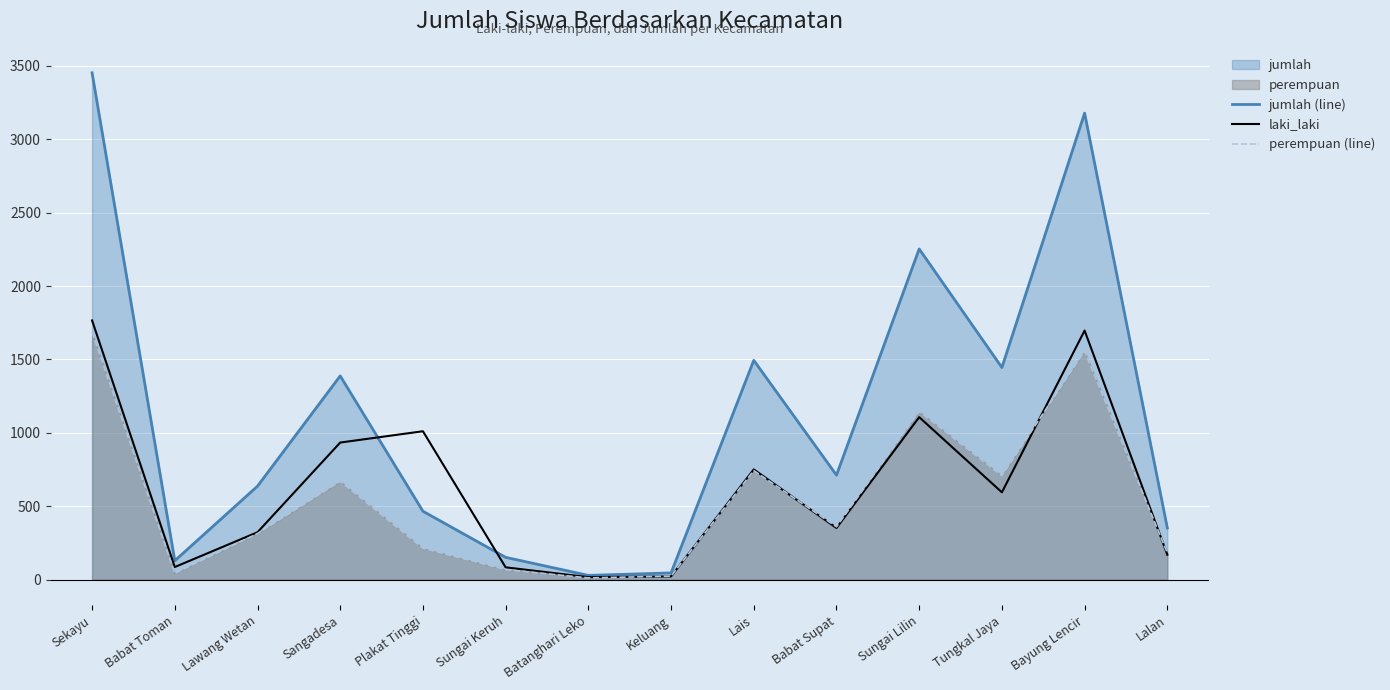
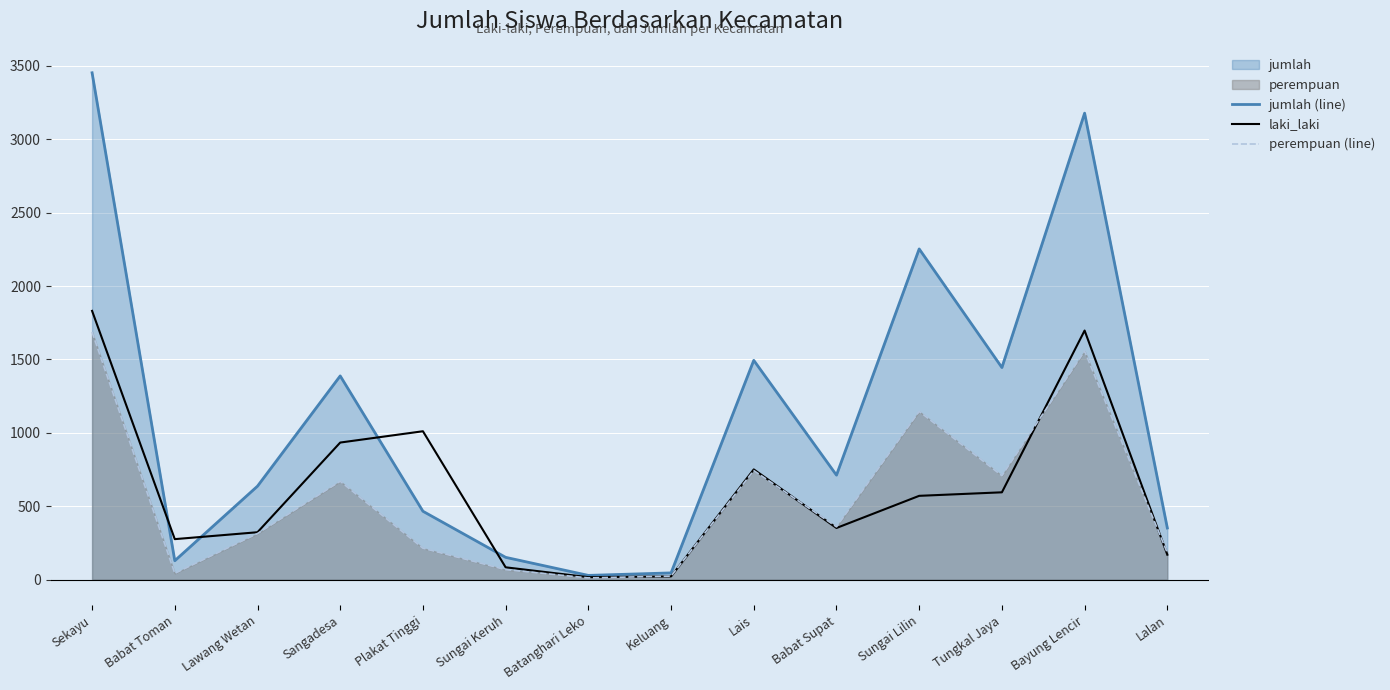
laki_laki, Sekayu: 1770 -> 1830
laki_laki, Babat Toman: 90 -> 280
laki_laki, Sungai Lilin: 1110 -> 570
